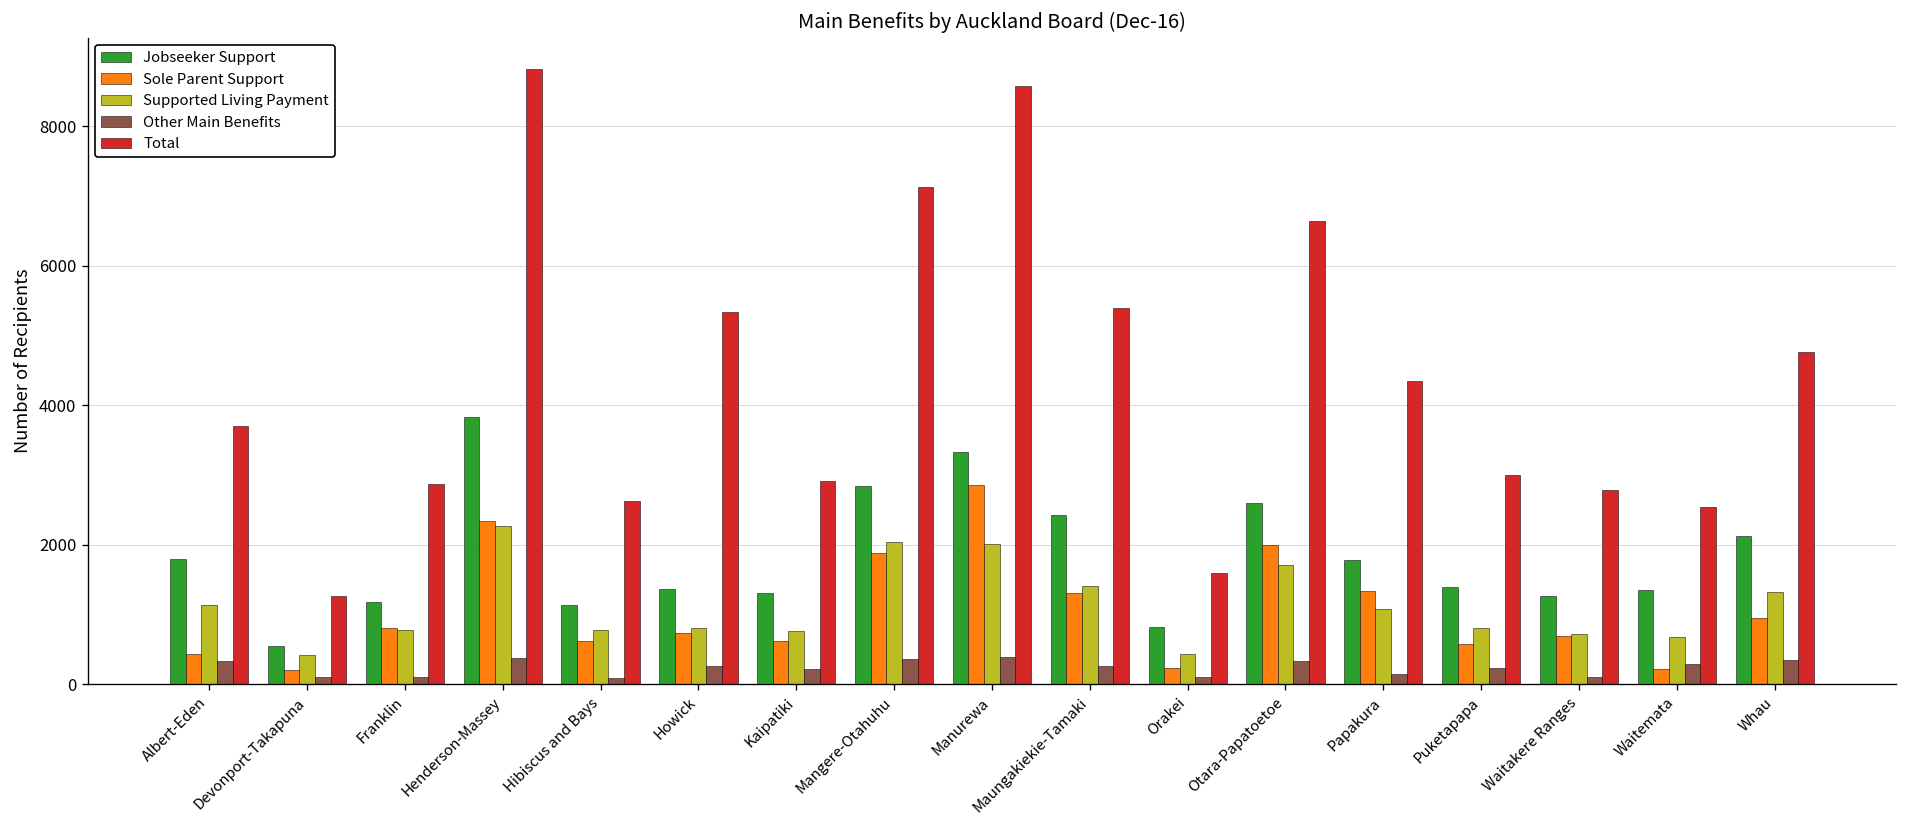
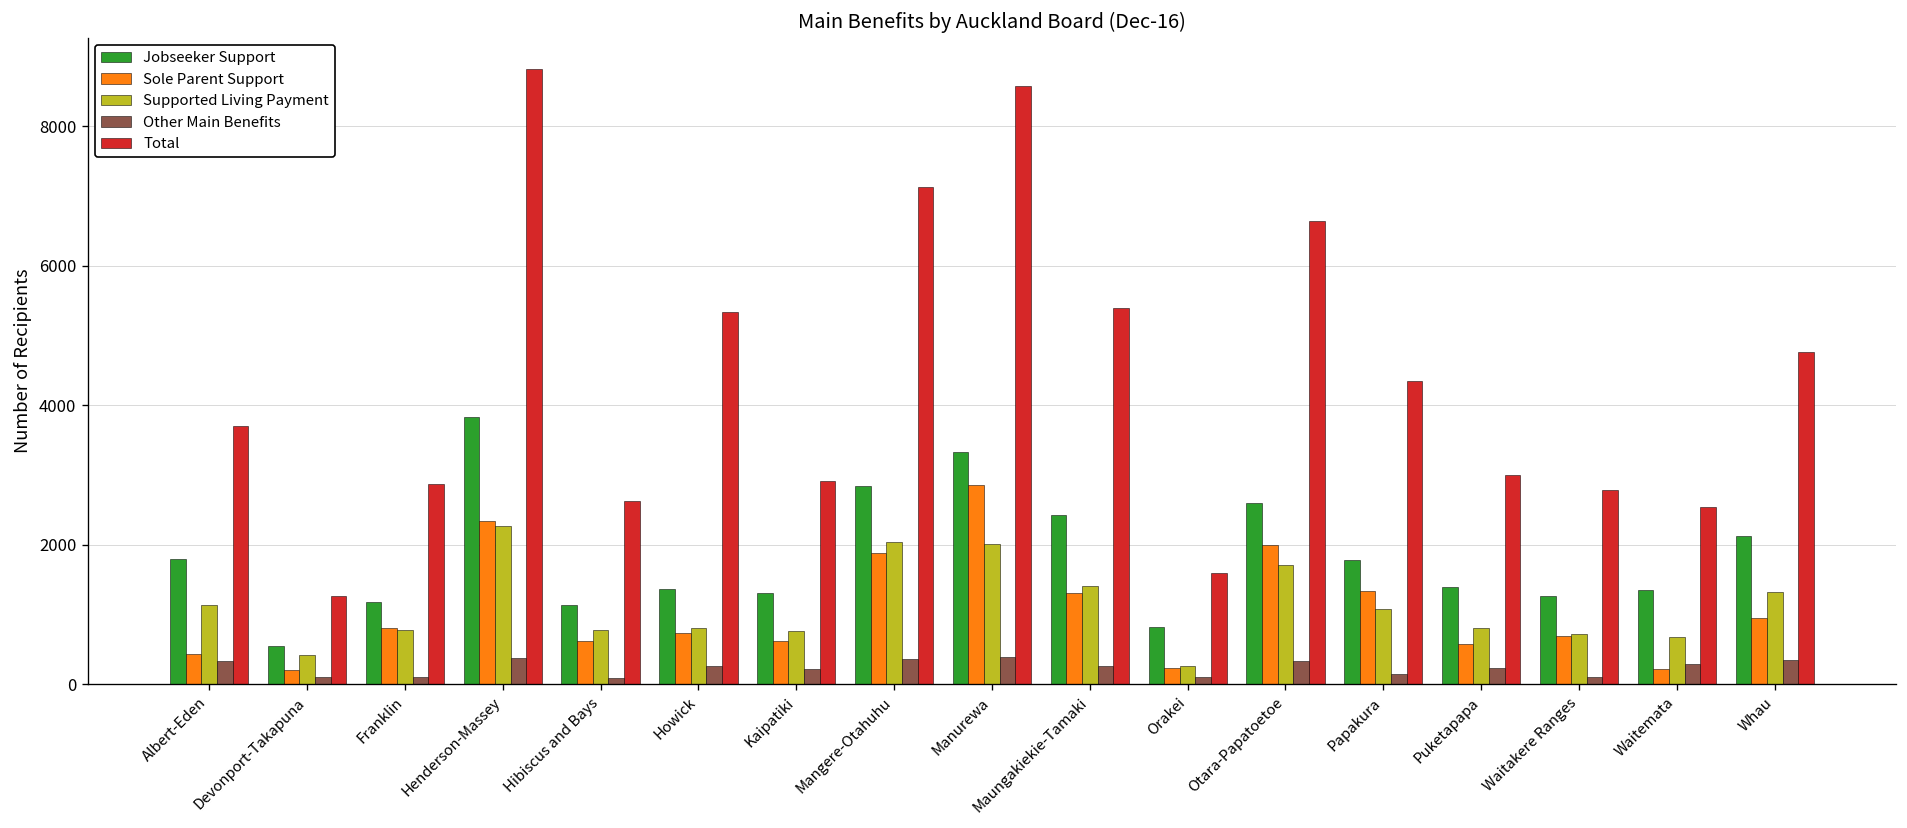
Supported Living Payment, Orakei: 400 -> 300
